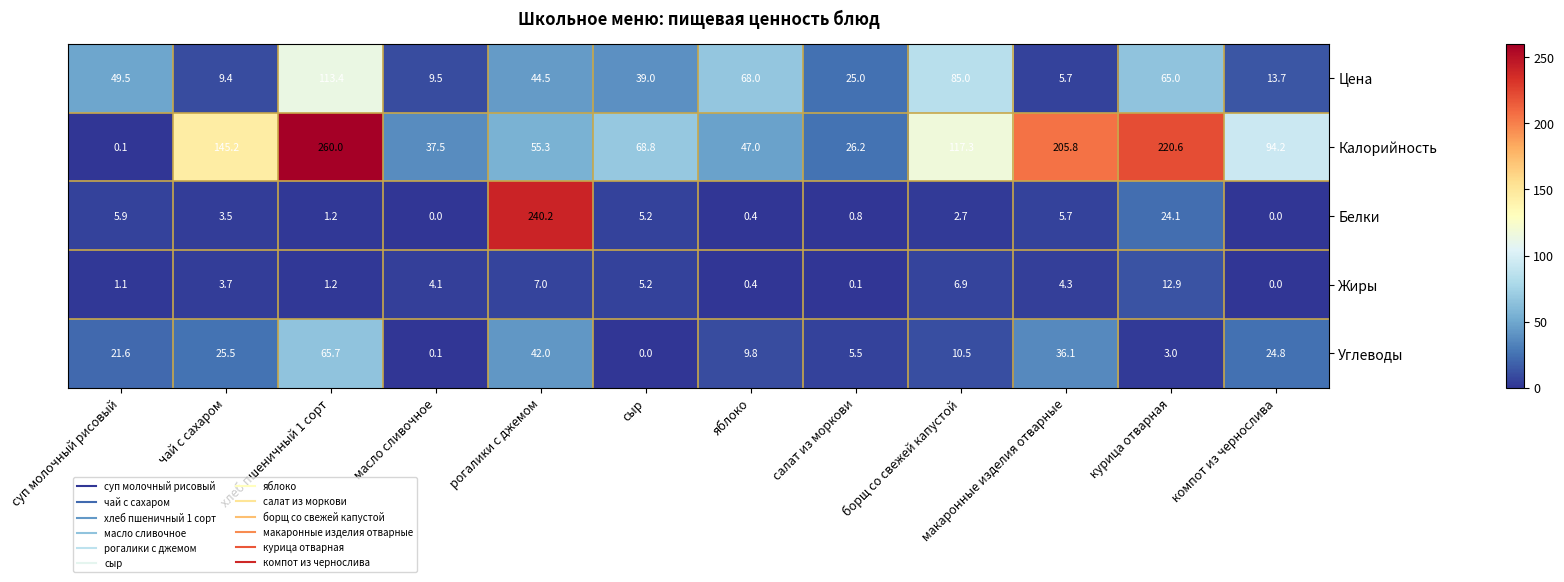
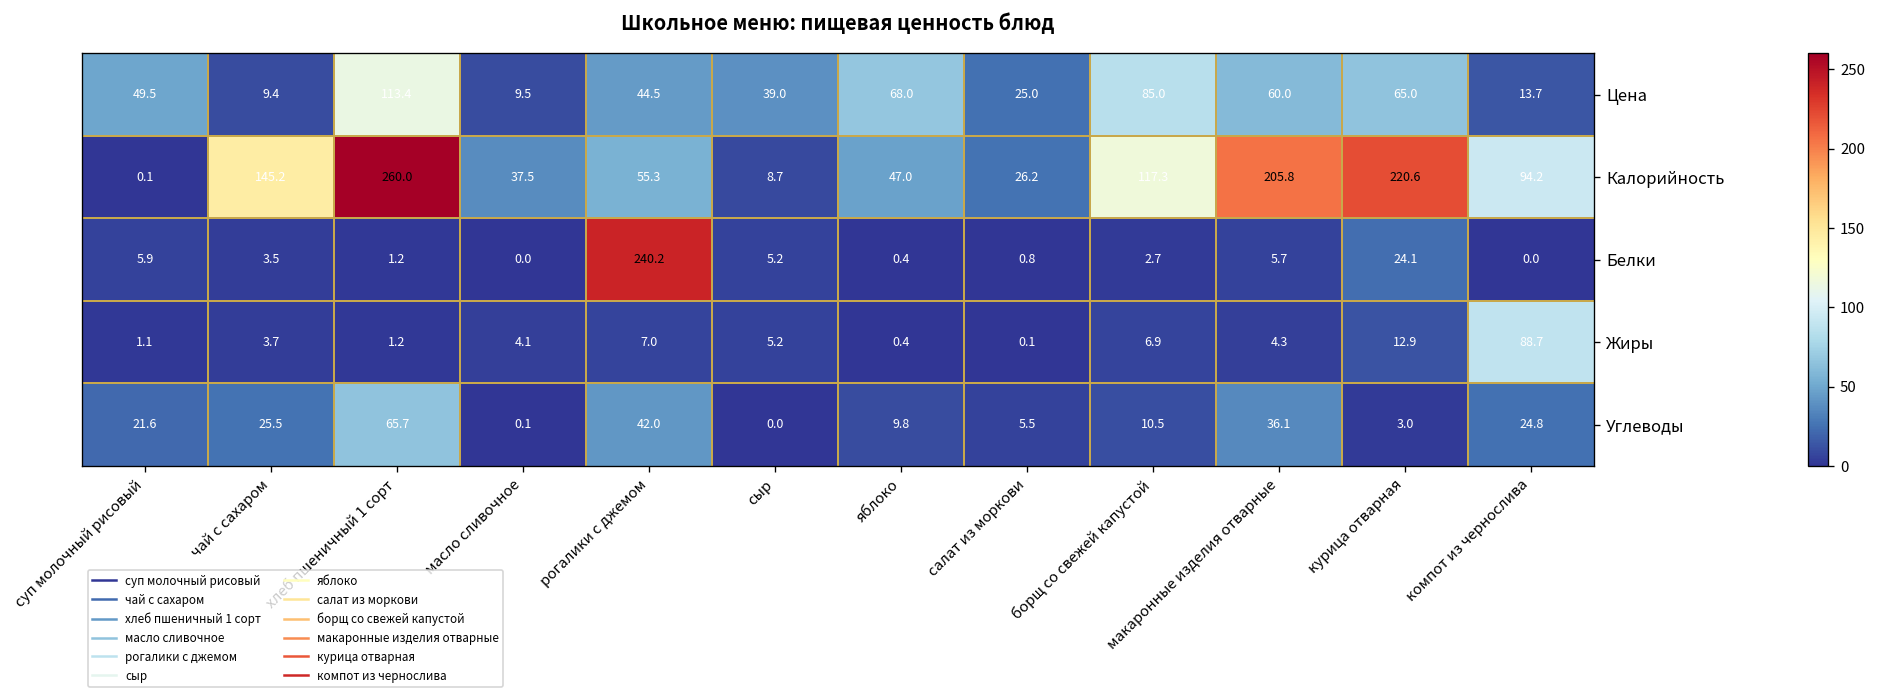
Цена, макаронные изделия отварные: 5.7 -> 60.0
Калорийность, сыр: 68.8 -> 8.7
Жиры, компот из чернослива: 0.0 -> 88.7
